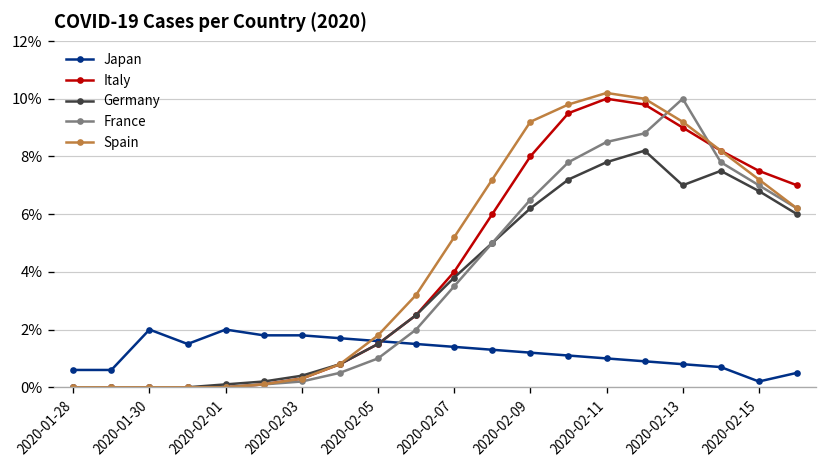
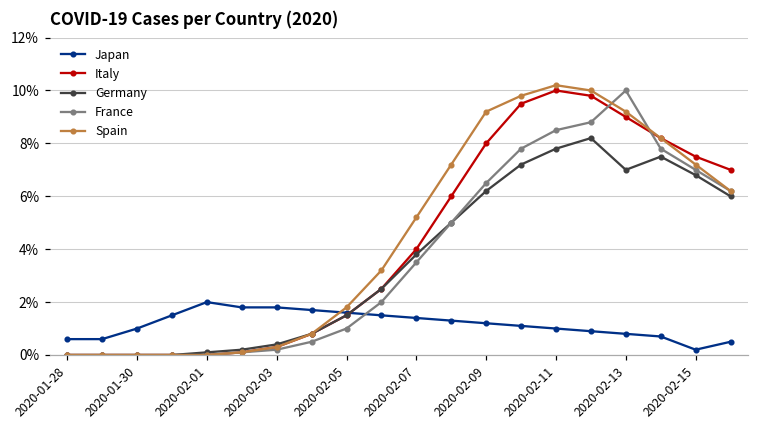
Japan, 2020-01-30: 2.0% -> 1.0%
